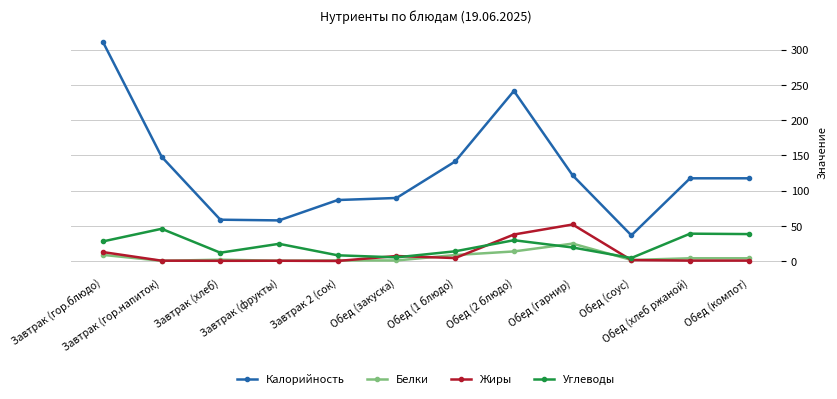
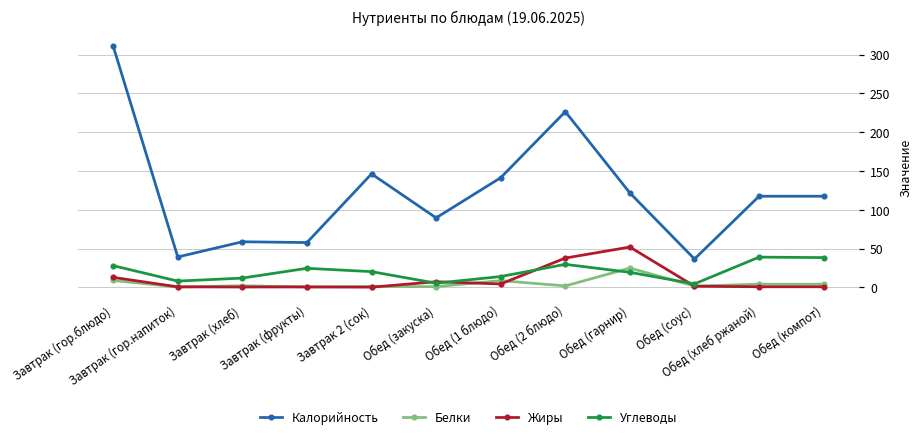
Калорийность, Завтрак (гор.напиток): 150 -> 40
Углеводы, Завтрак (гор.напиток): 50 -> 10
Калорийность, Завтрак 2 (сок): 90 -> 150
Углеводы, Завтрак 2 (сок): 10 -> 20
Калорийность, Обед (2 блюдо): 240 -> 230
Белки, Обед (2 блюдо): 10 -> 0
